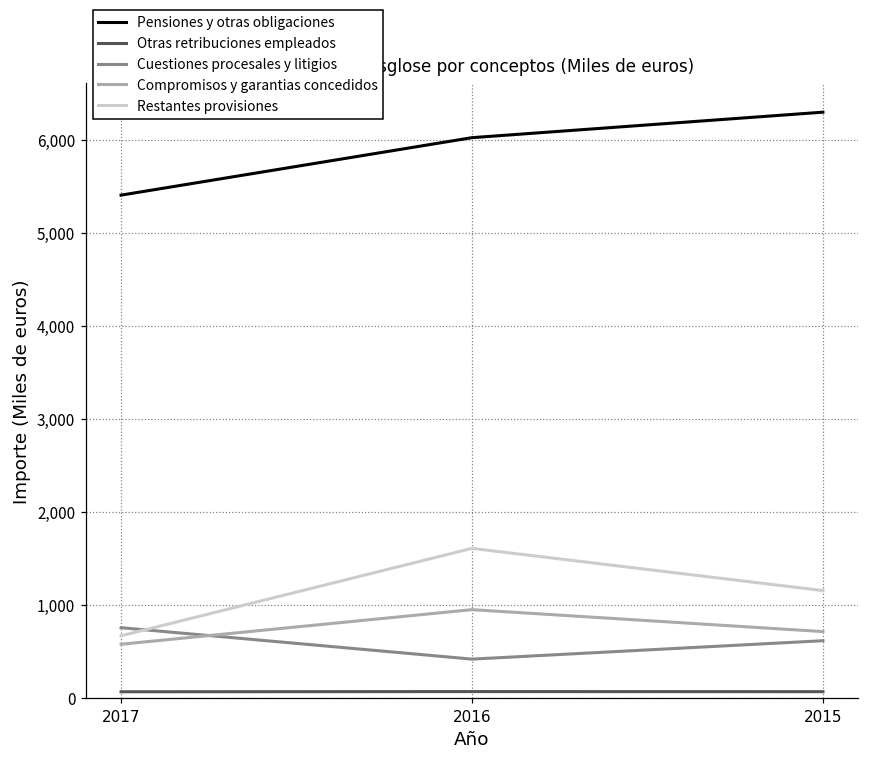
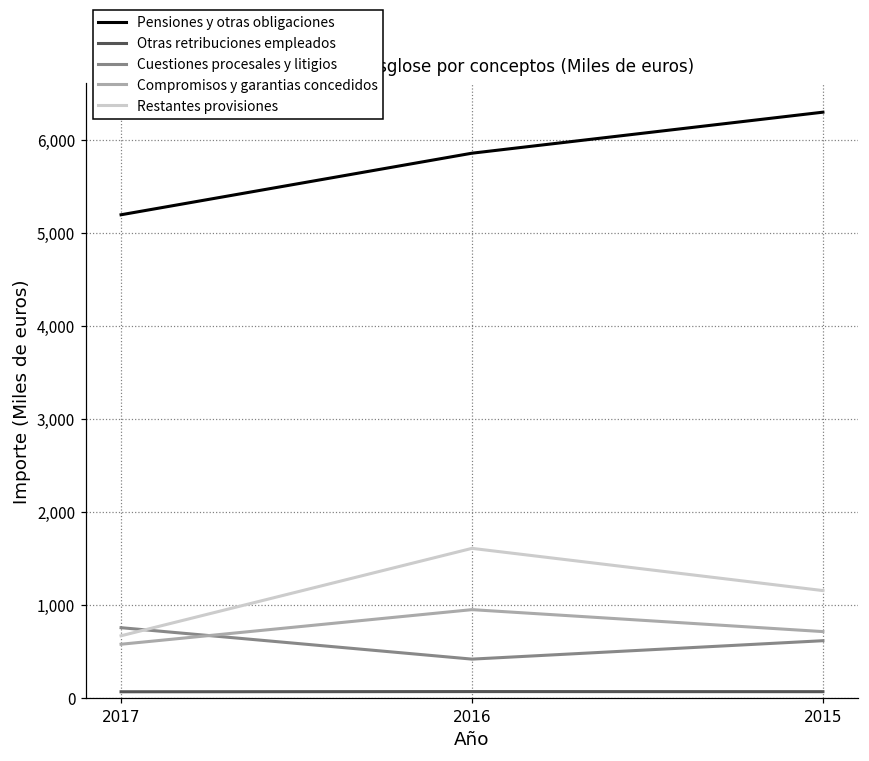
Pensiones y otras obligaciones, 2017: 5,400 -> 5,200
Pensiones y otras obligaciones, 2016: 6,000 -> 5,900
